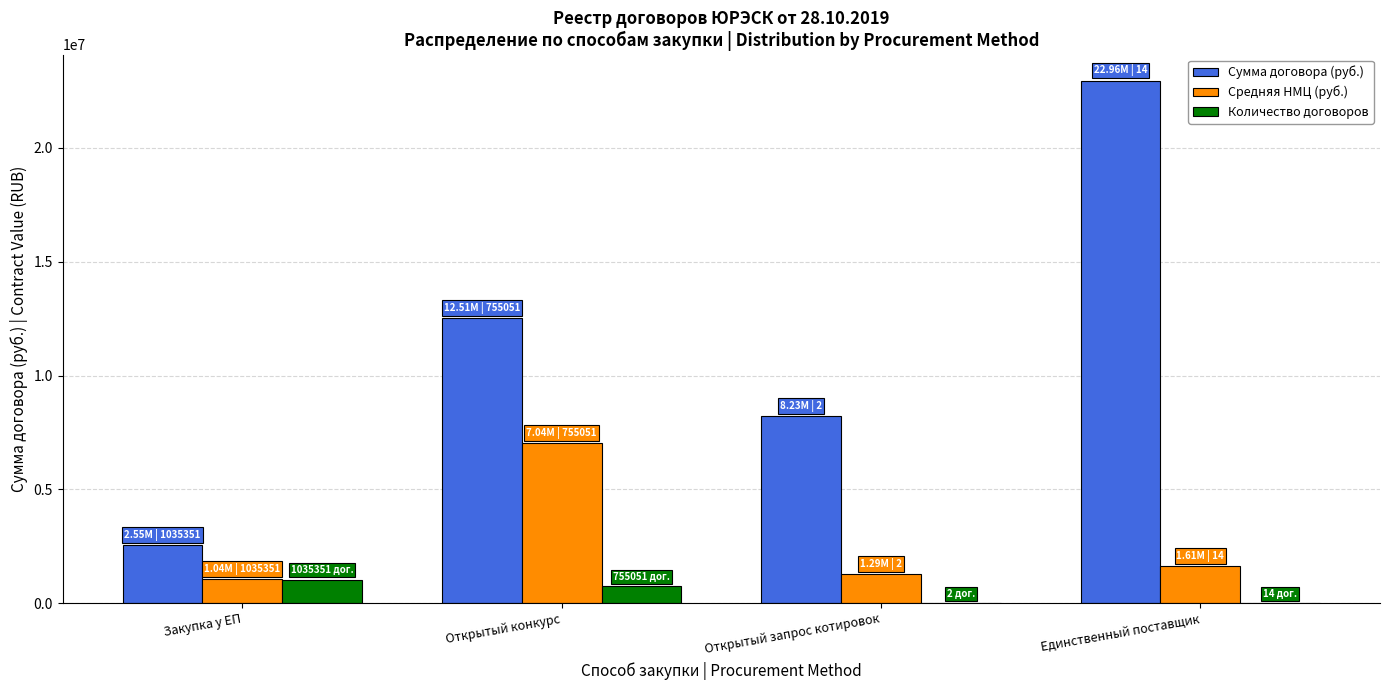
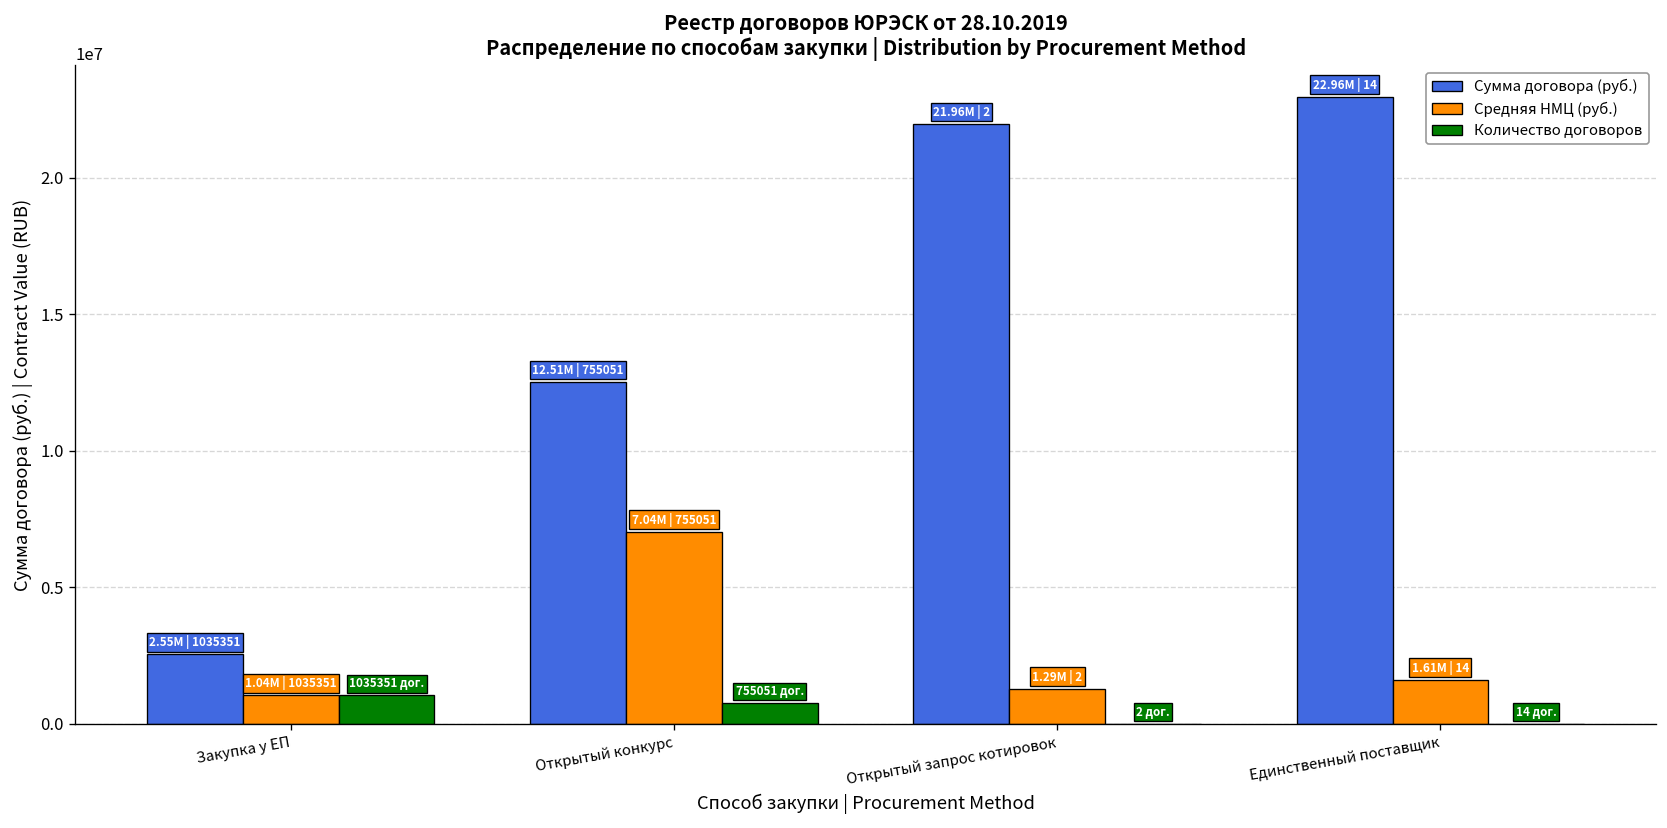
Сумма договора (руб.), Открытый запрос котировок: 8.23M -> 21.96M
